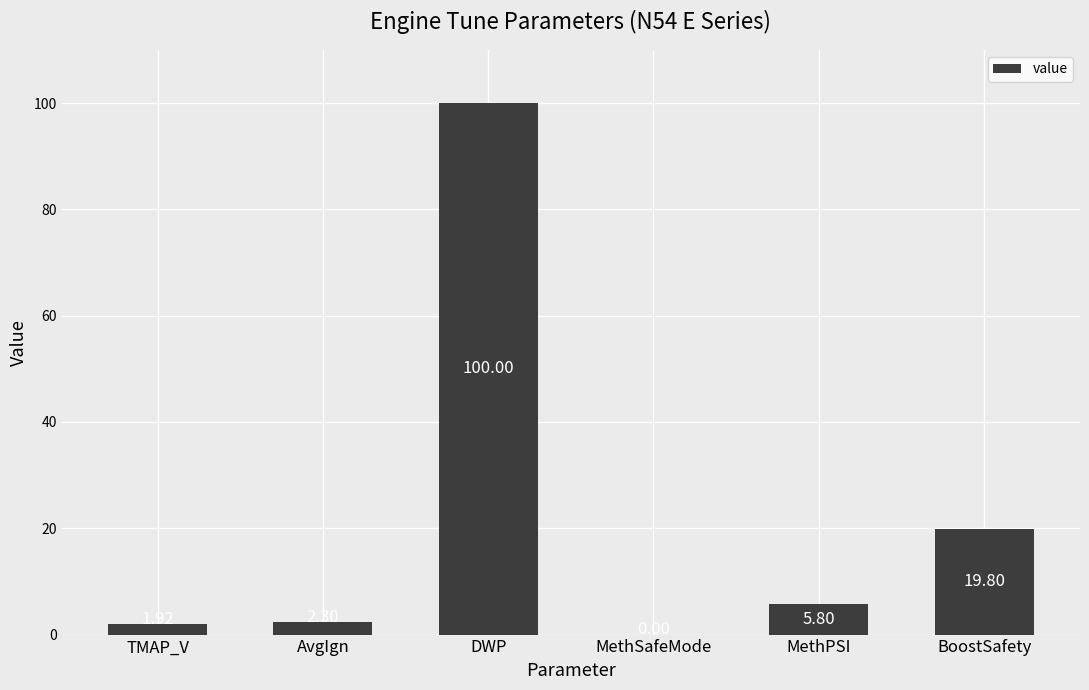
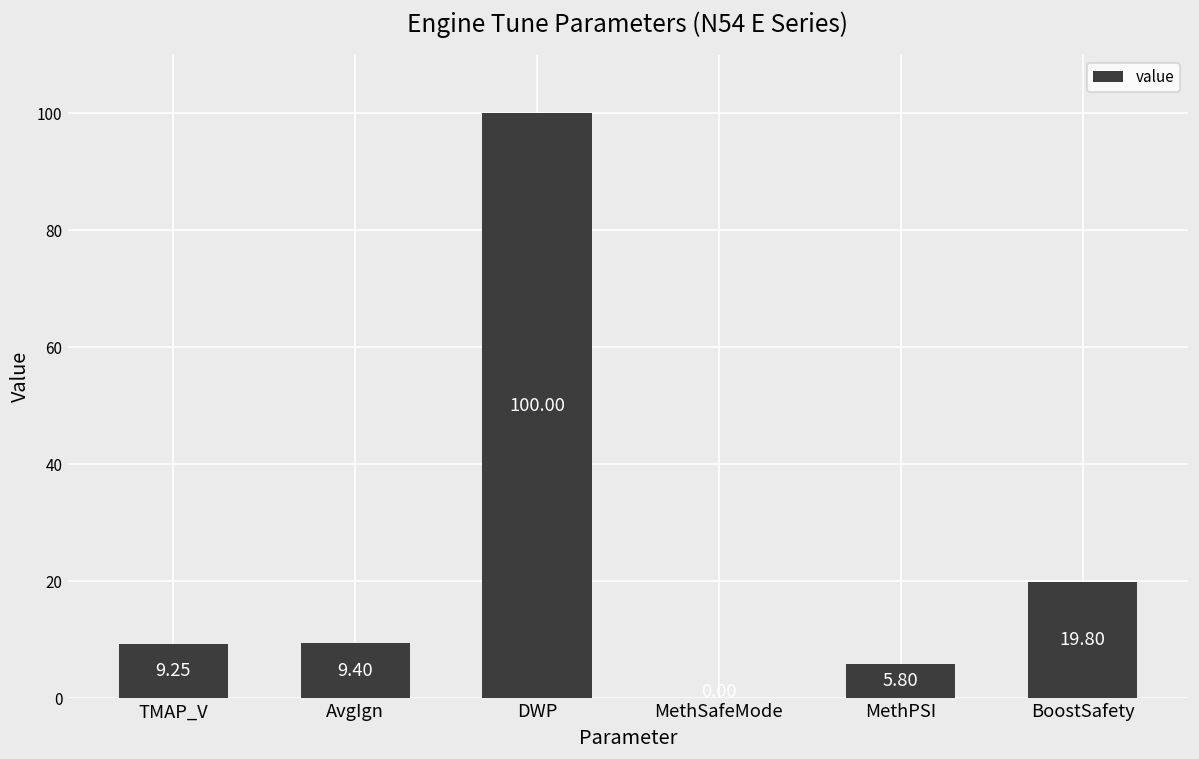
TMAP_V: 2 -> 9
AvgIgn: 2 -> 9
